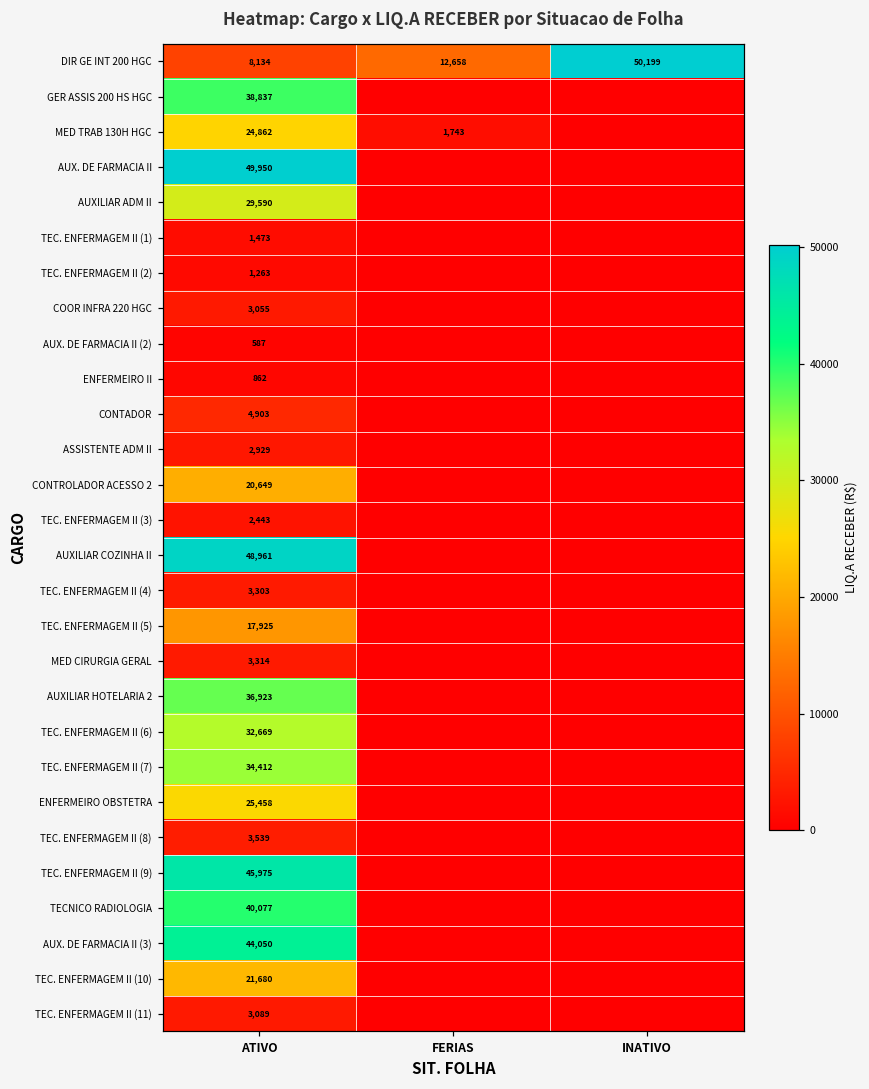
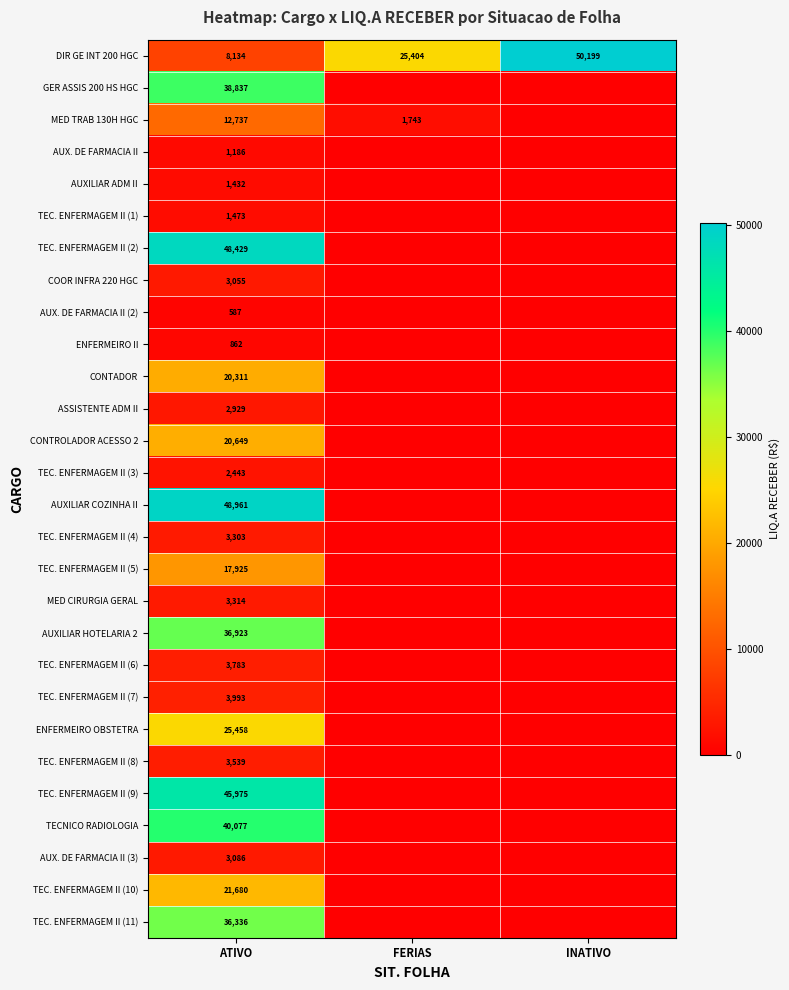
DIR GE INT 200 HGC, FERIAS: 12,658 -> 25,404
MED TRAB 130H HGC, ATIVO: 24,862 -> 12,737
AUX. DE FARMACIA II, ATIVO: 49,950 -> 1,186
AUXILIAR ADM II, ATIVO: 29,590 -> 1,432
TEC. ENFERMAGEM II (2), ATIVO: 1,263 -> 48,429
CONTADOR, ATIVO: 4,903 -> 20,311
TEC. ENFERMAGEM II (6), ATIVO: 32,669 -> 3,783
TEC. ENFERMAGEM II (7), ATIVO: 34,412 -> 3,993
AUX. DE FARMACIA II (3), ATIVO: 44,050 -> 3,086
TEC. ENFERMAGEM II (11), ATIVO: 3,089 -> 36,336
